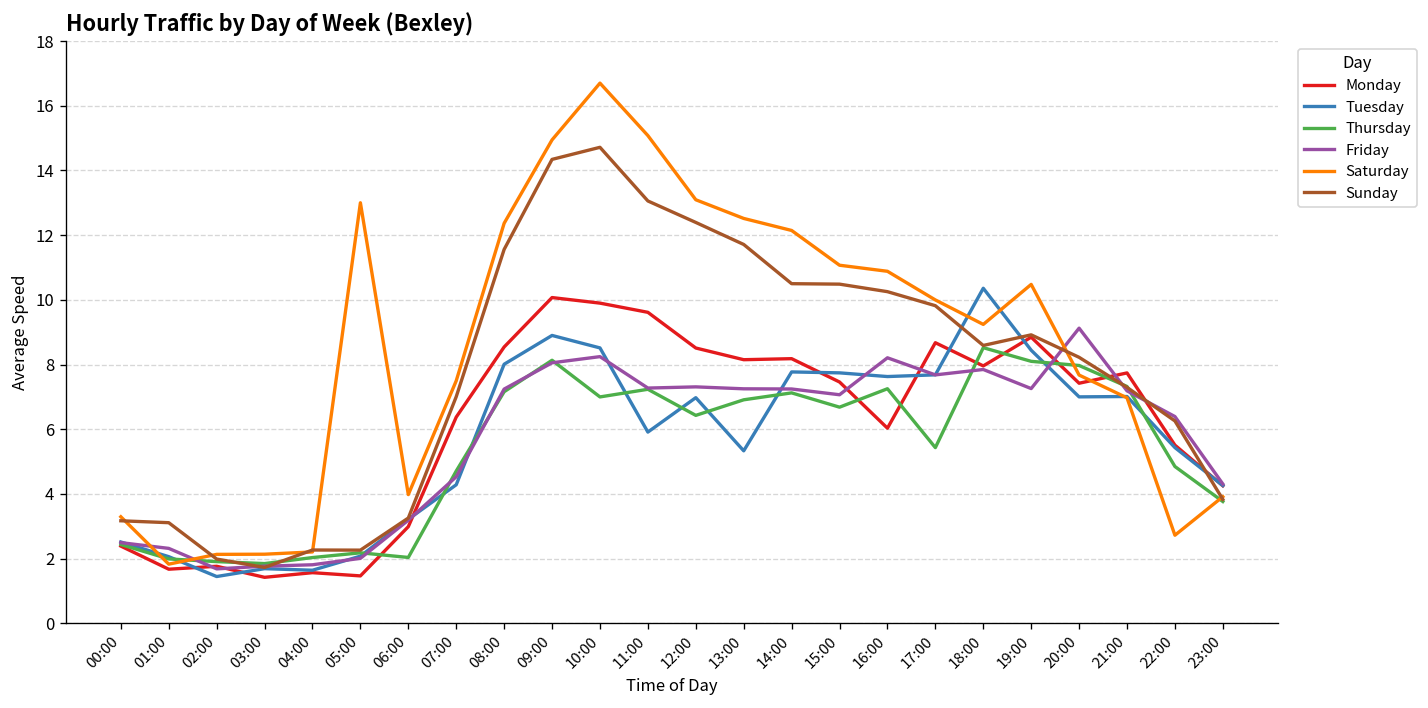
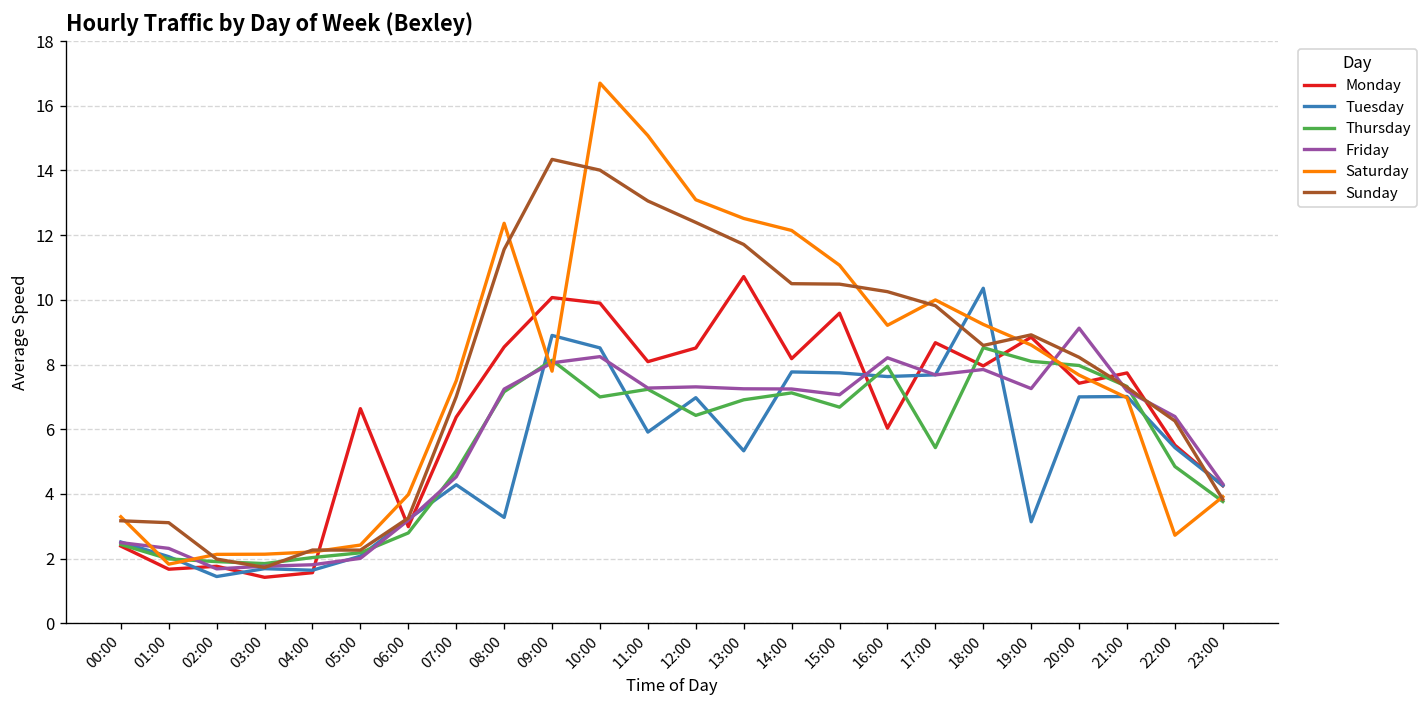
Monday, 05:00: 1.5 -> 6.6
Saturday, 05:00: 13.0 -> 2.4
Thursday, 06:00: 2.0 -> 2.8
Tuesday, 08:00: 8.0 -> 3.3
Saturday, 09:00: 14.9 -> 7.8
Sunday, 10:00: 14.7 -> 14.0
Monday, 11:00: 9.6 -> 8.1
Monday, 13:00: 8.1 -> 10.7
Monday, 15:00: 7.5 -> 9.6
Thursday, 16:00: 7.3 -> 7.9
Saturday, 16:00: 10.9 -> 9.2
Tuesday, 19:00: 8.4 -> 3.1
Saturday, 19:00: 10.5 -> 8.6
